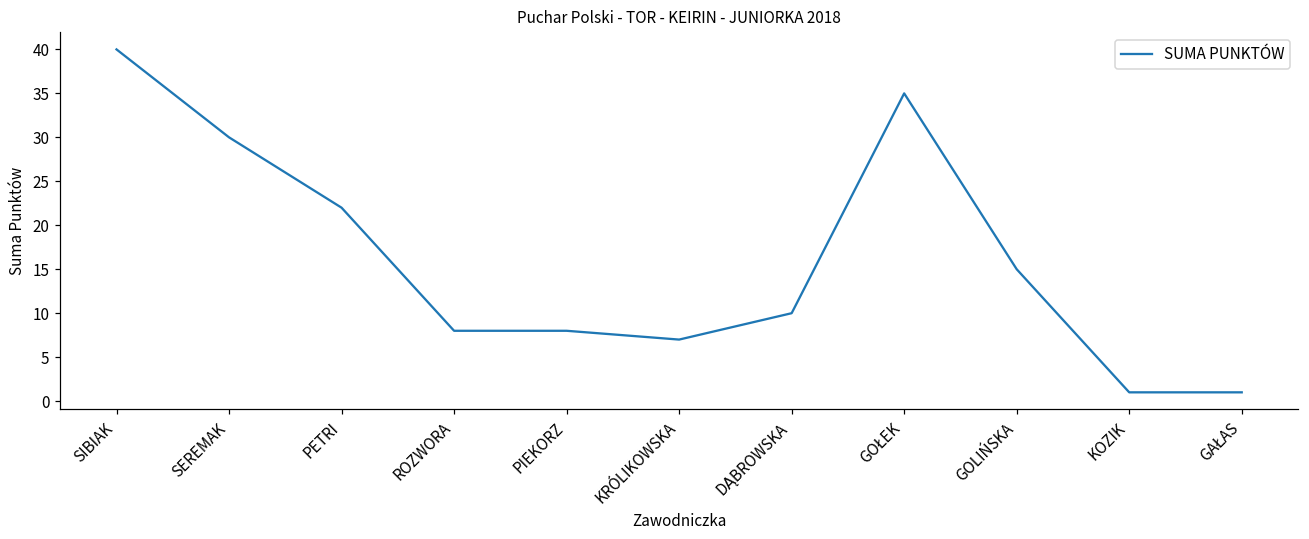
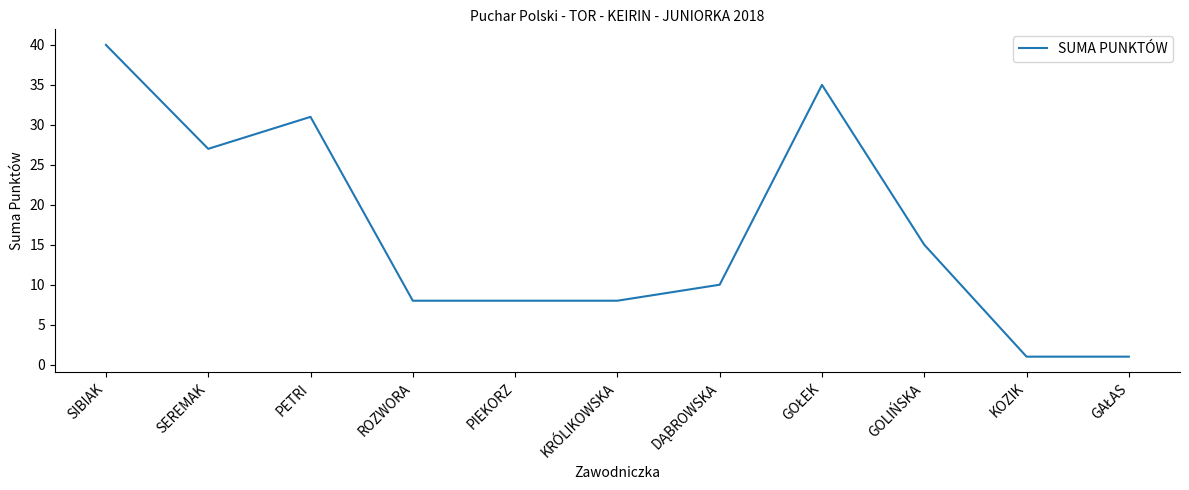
SEREMAK: 30 -> 27
PETRI: 22 -> 31
KRÓLIKOWSKA: 7 -> 8
